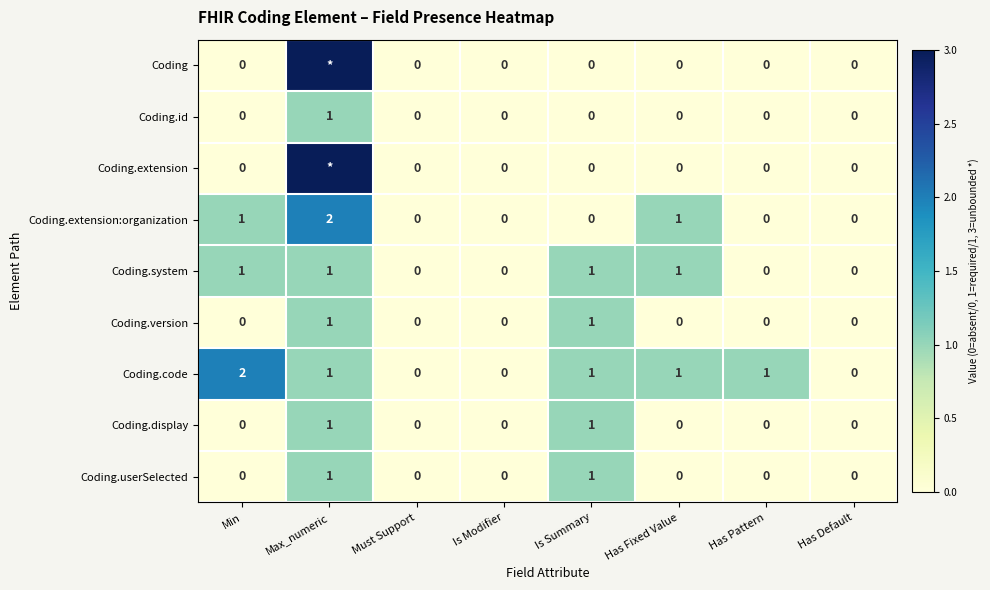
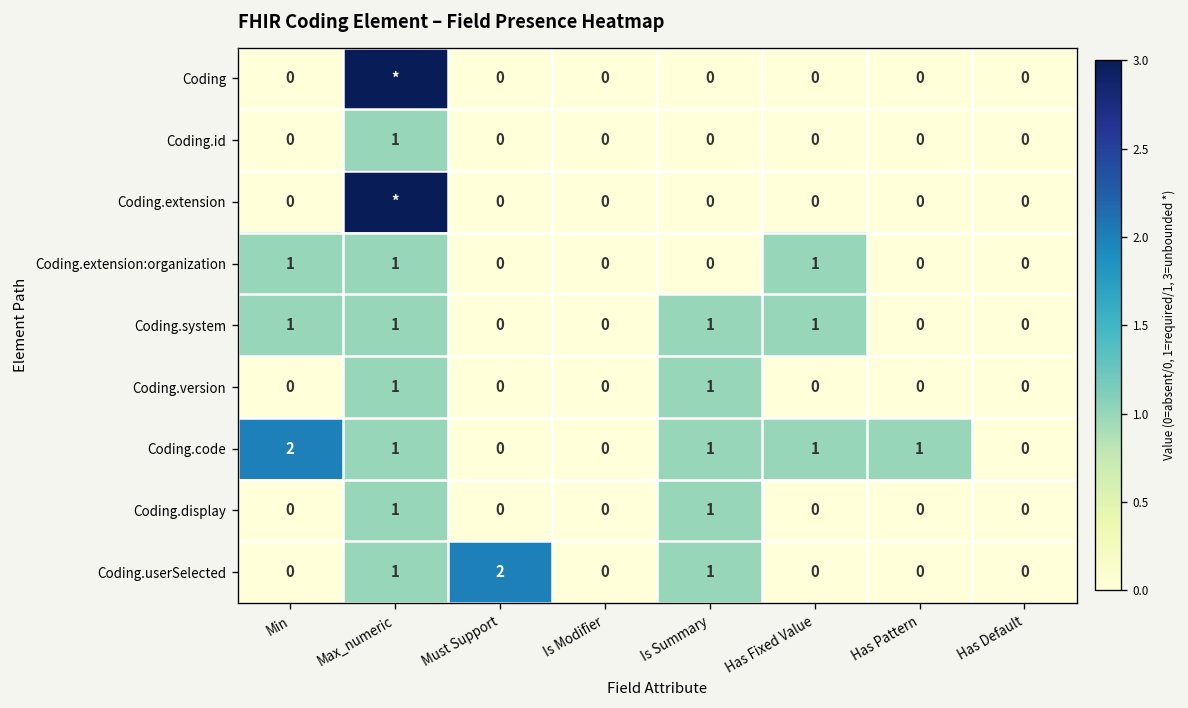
Coding.extension:organization, Max_numeric: 2 -> 1
Coding.userSelected, Must Support: 0 -> 2
